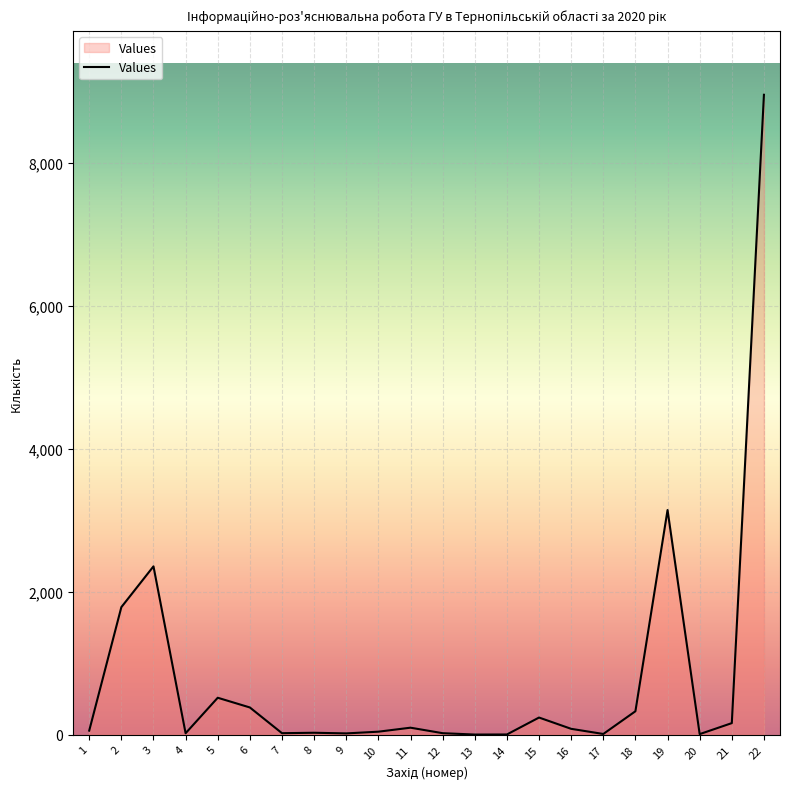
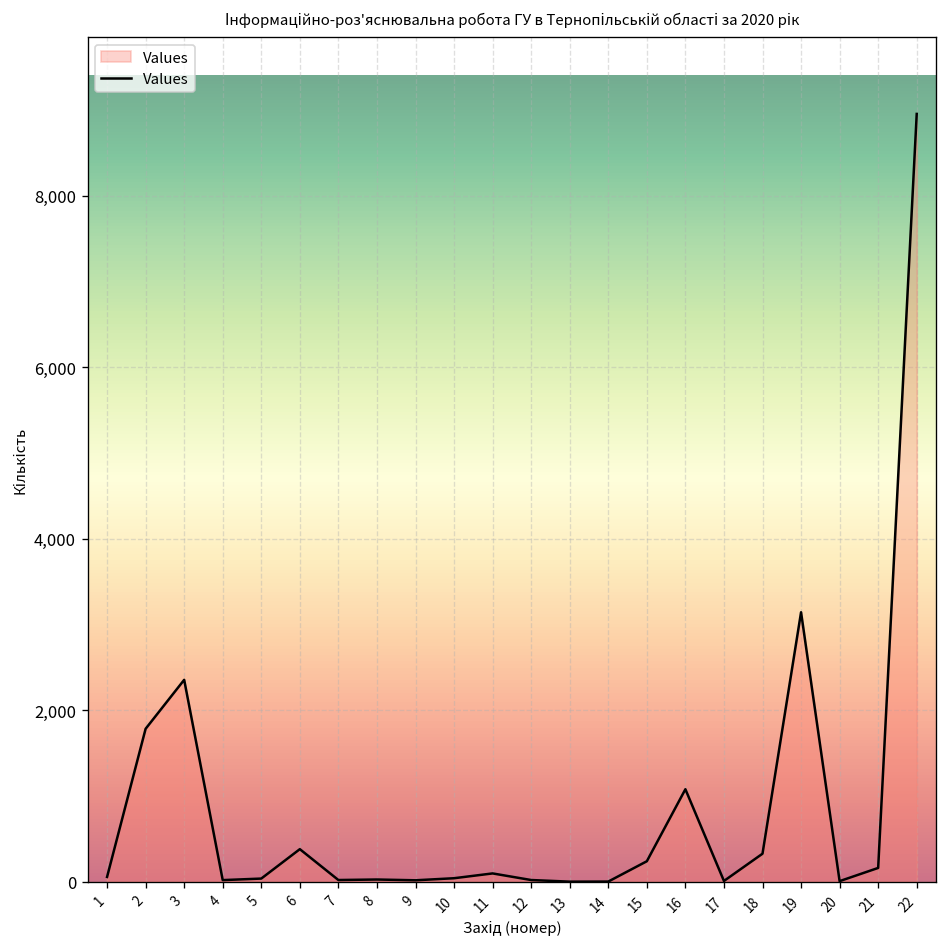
5: 500 -> 0
16: 100 -> 1,100
